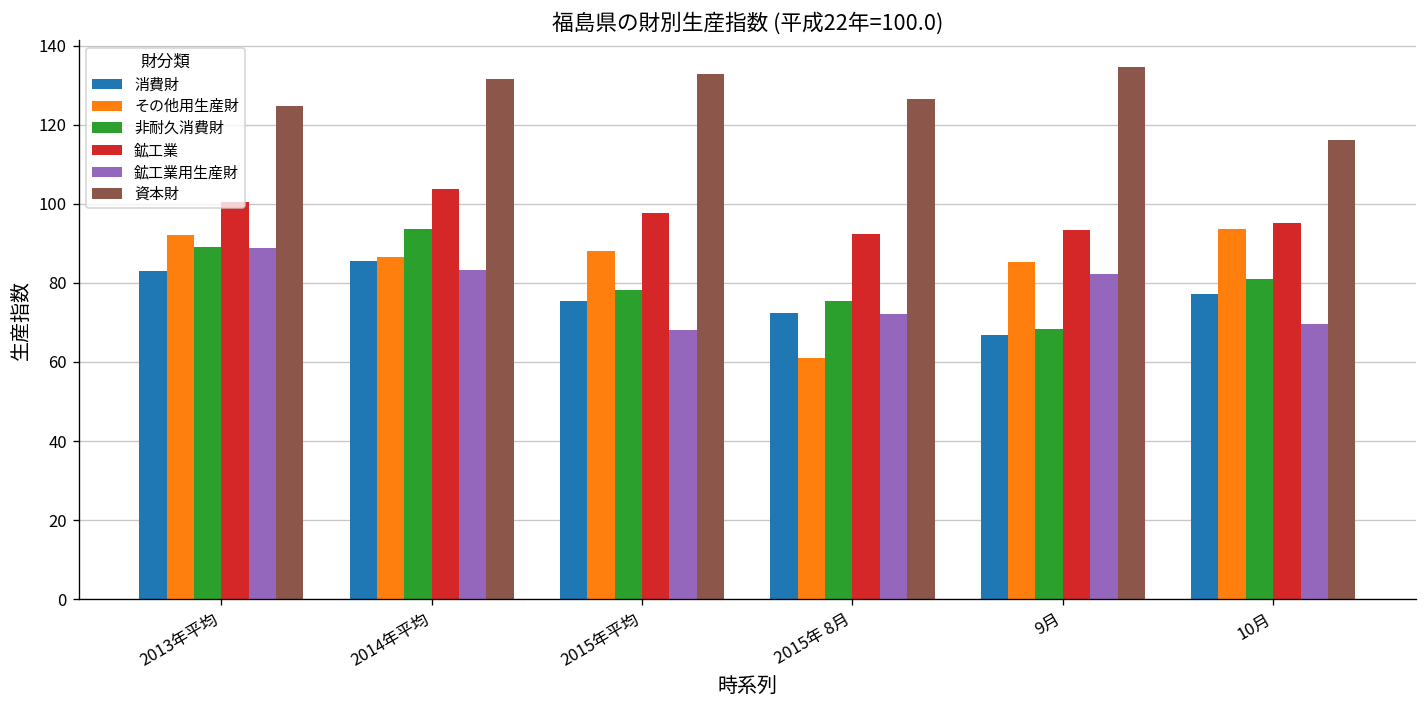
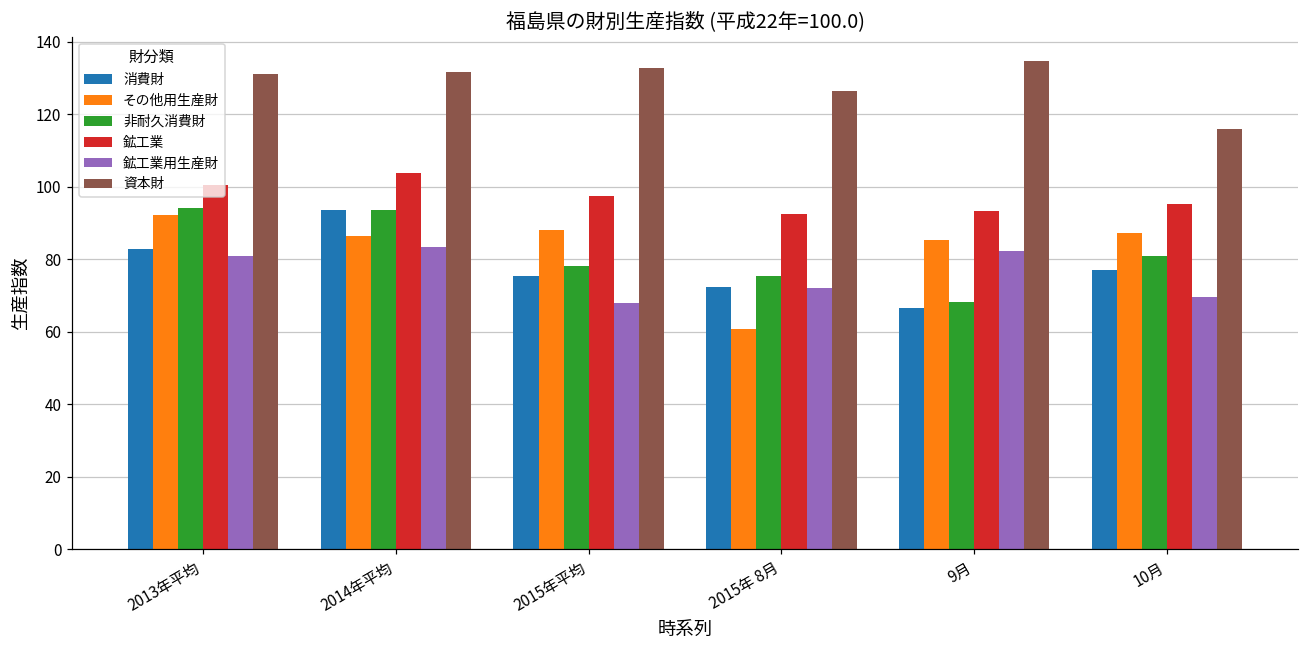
非耐久消費財, 2013年平均: 89 -> 94
鉱工業用生産財, 2013年平均: 89 -> 81
資本財, 2013年平均: 125 -> 131
消費財, 2014年平均: 86 -> 94
その他用生産財, 10月: 94 -> 87
